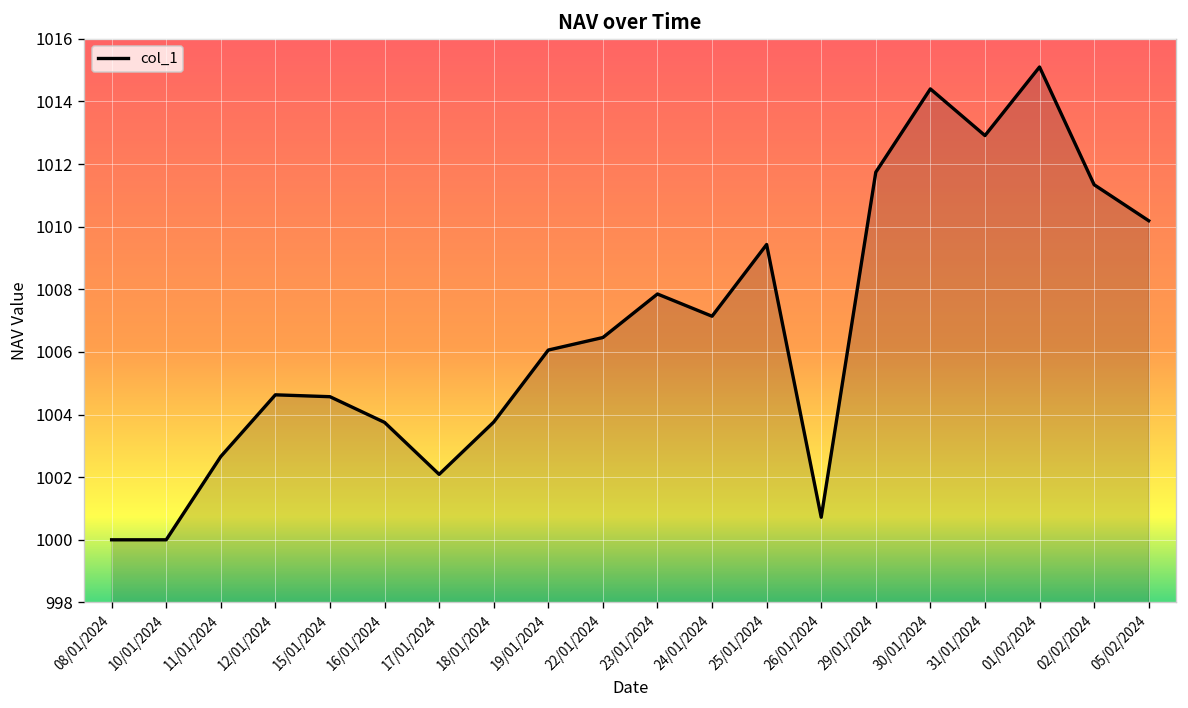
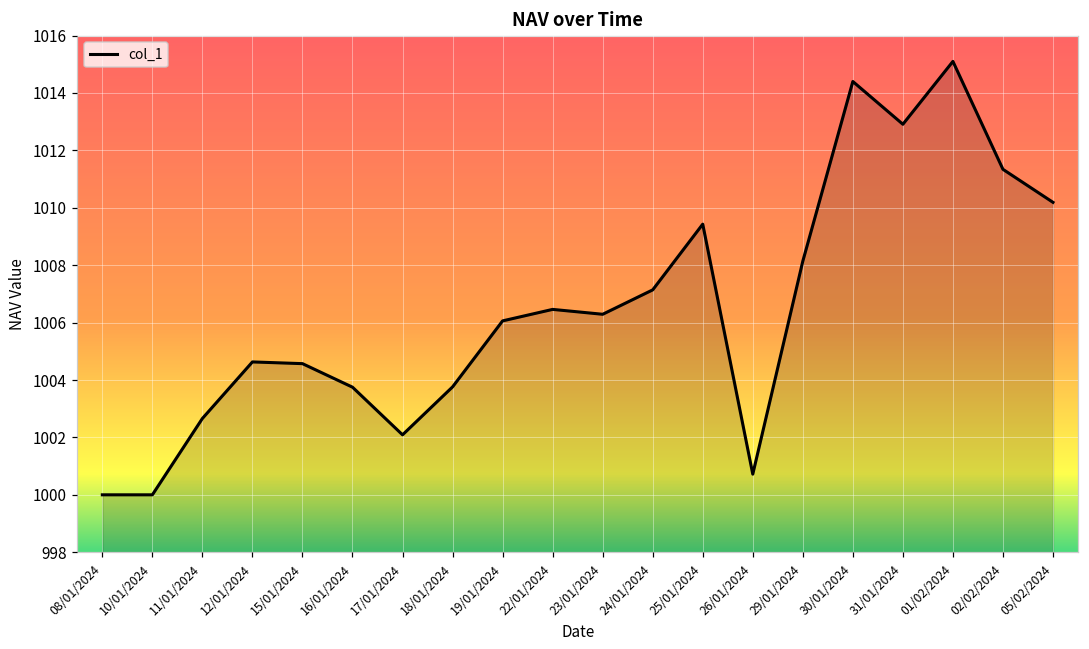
23/01/2024: 1007.9 -> 1006.3
29/01/2024: 1011.7 -> 1008.1
